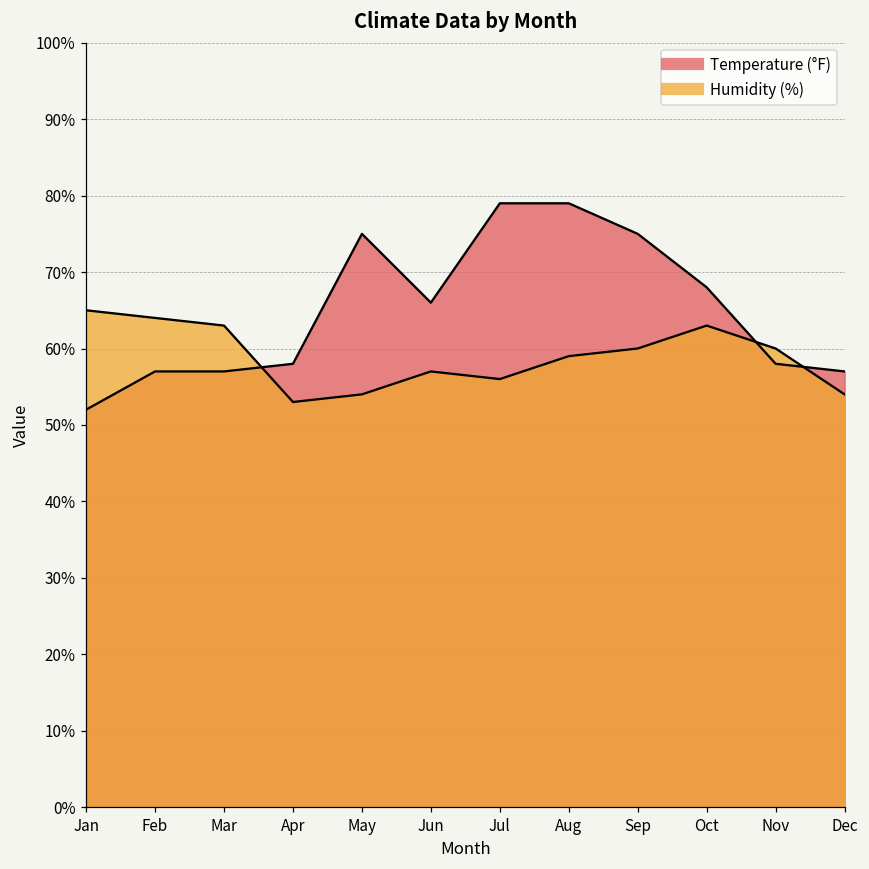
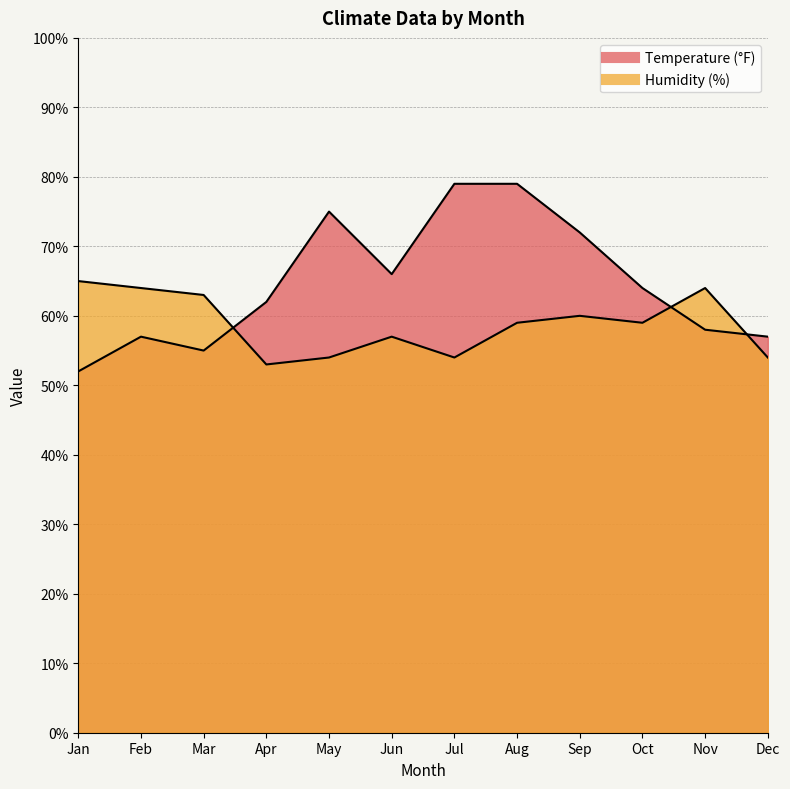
Temperature (°F), Mar: 57% -> 55%
Temperature (°F), Apr: 58% -> 62%
Humidity (%), Jul: 56% -> 54%
Temperature (°F), Sep: 75% -> 72%
Temperature (°F), Oct: 68% -> 64%
Humidity (%), Oct: 63% -> 59%
Humidity (%), Nov: 60% -> 64%
